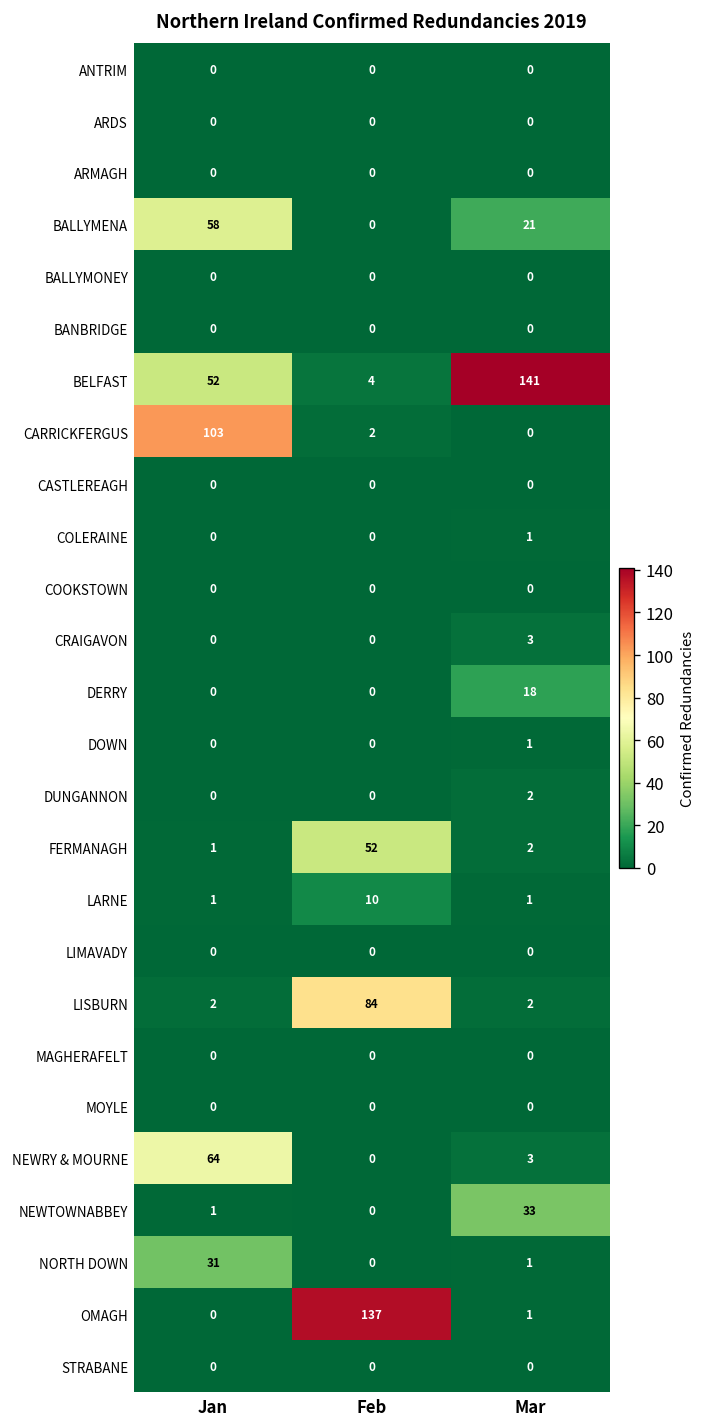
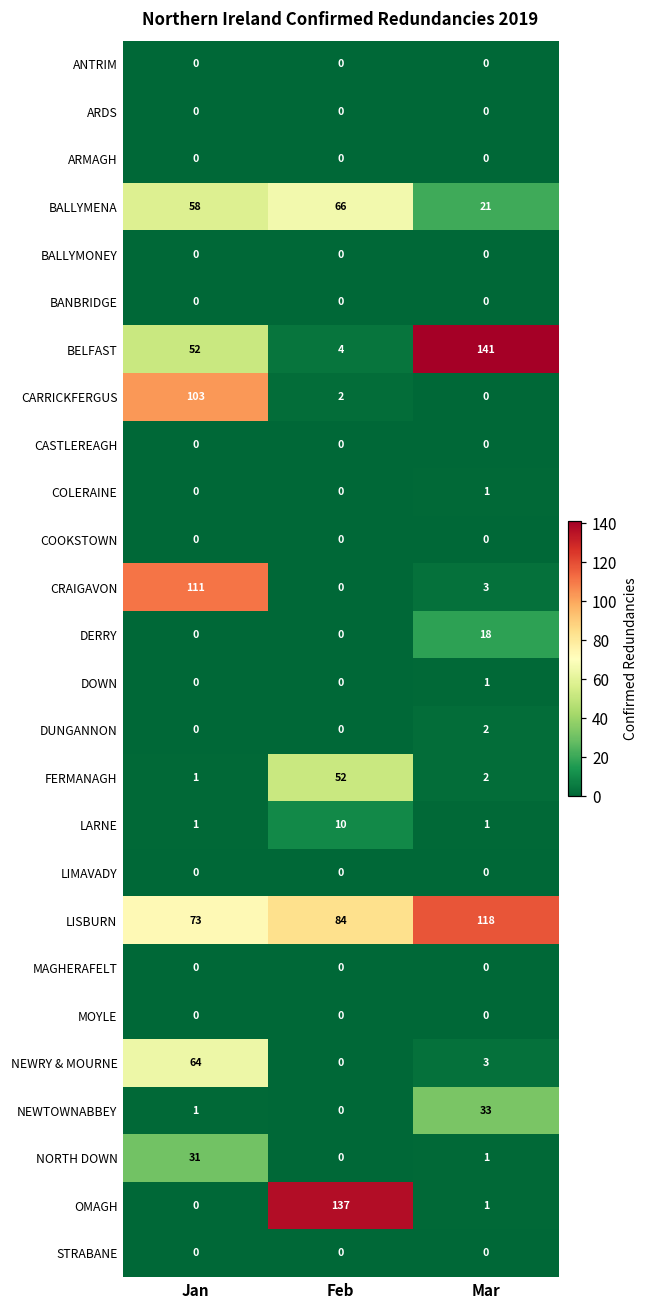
BALLYMENA, Feb: 0 -> 66
CRAIGAVON, Jan: 0 -> 111
LISBURN, Jan: 2 -> 73
LISBURN, Mar: 2 -> 118
